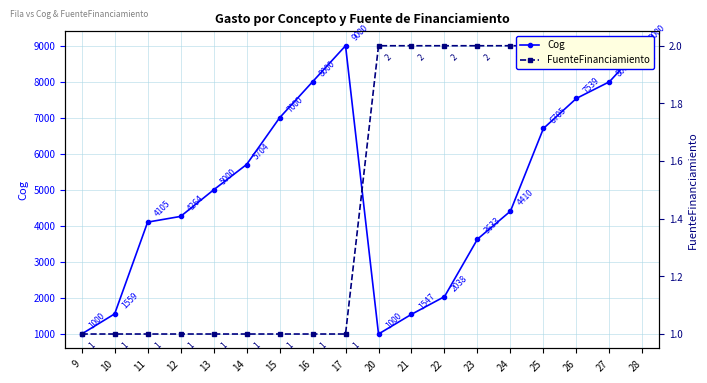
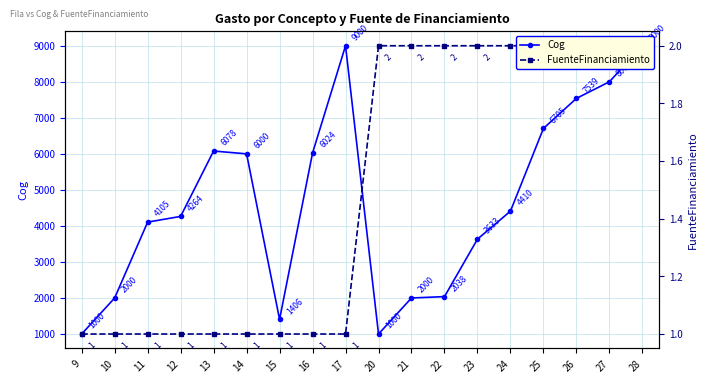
Cog, 10: 1559 -> 2000
Cog, 13: 5000 -> 6078
Cog, 14: 5704 -> 6000
Cog, 15: 7000 -> 1406
Cog, 16: 8000 -> 6024
Cog, 21: 1547 -> 2000
